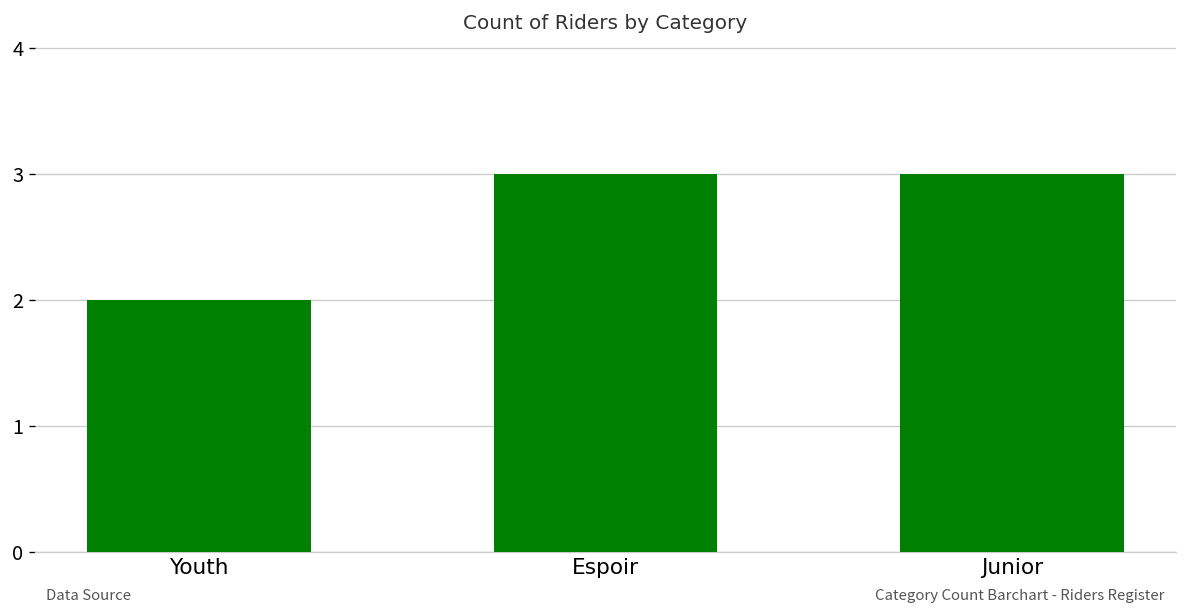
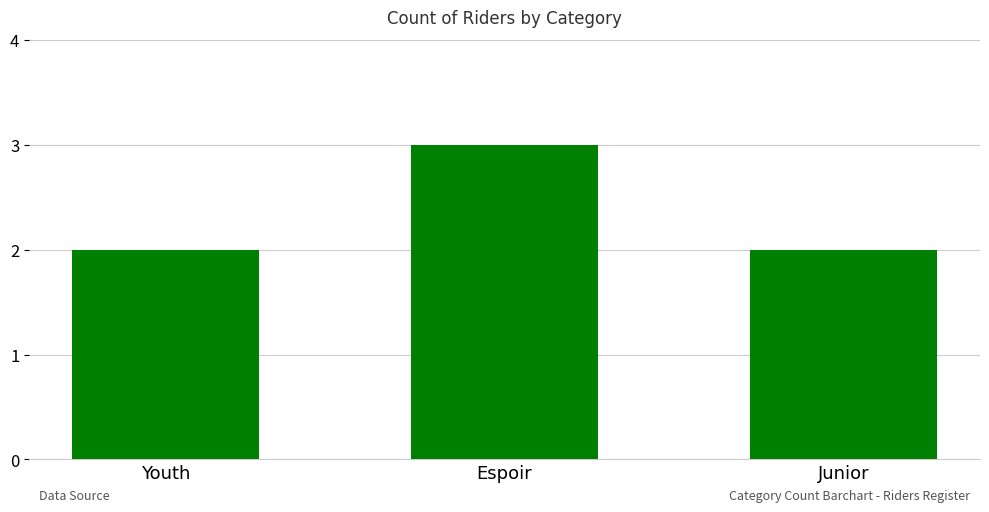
Junior: 3 -> 2
